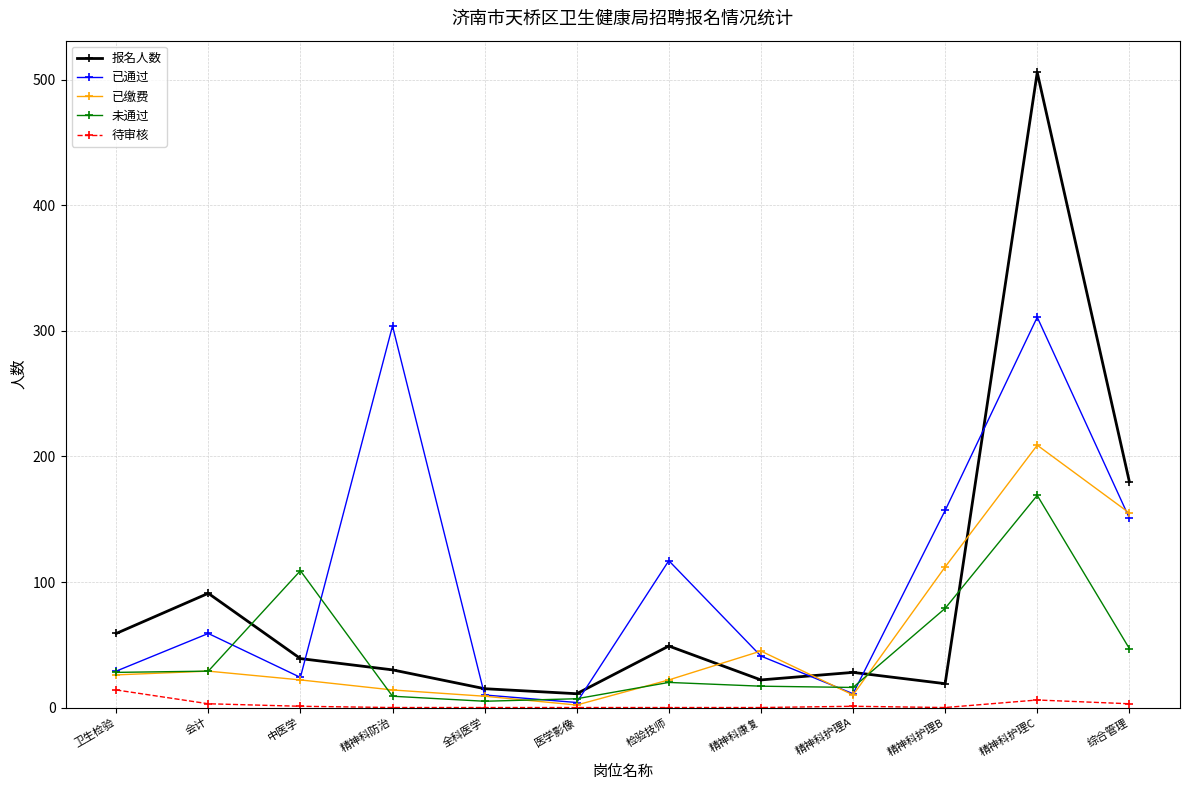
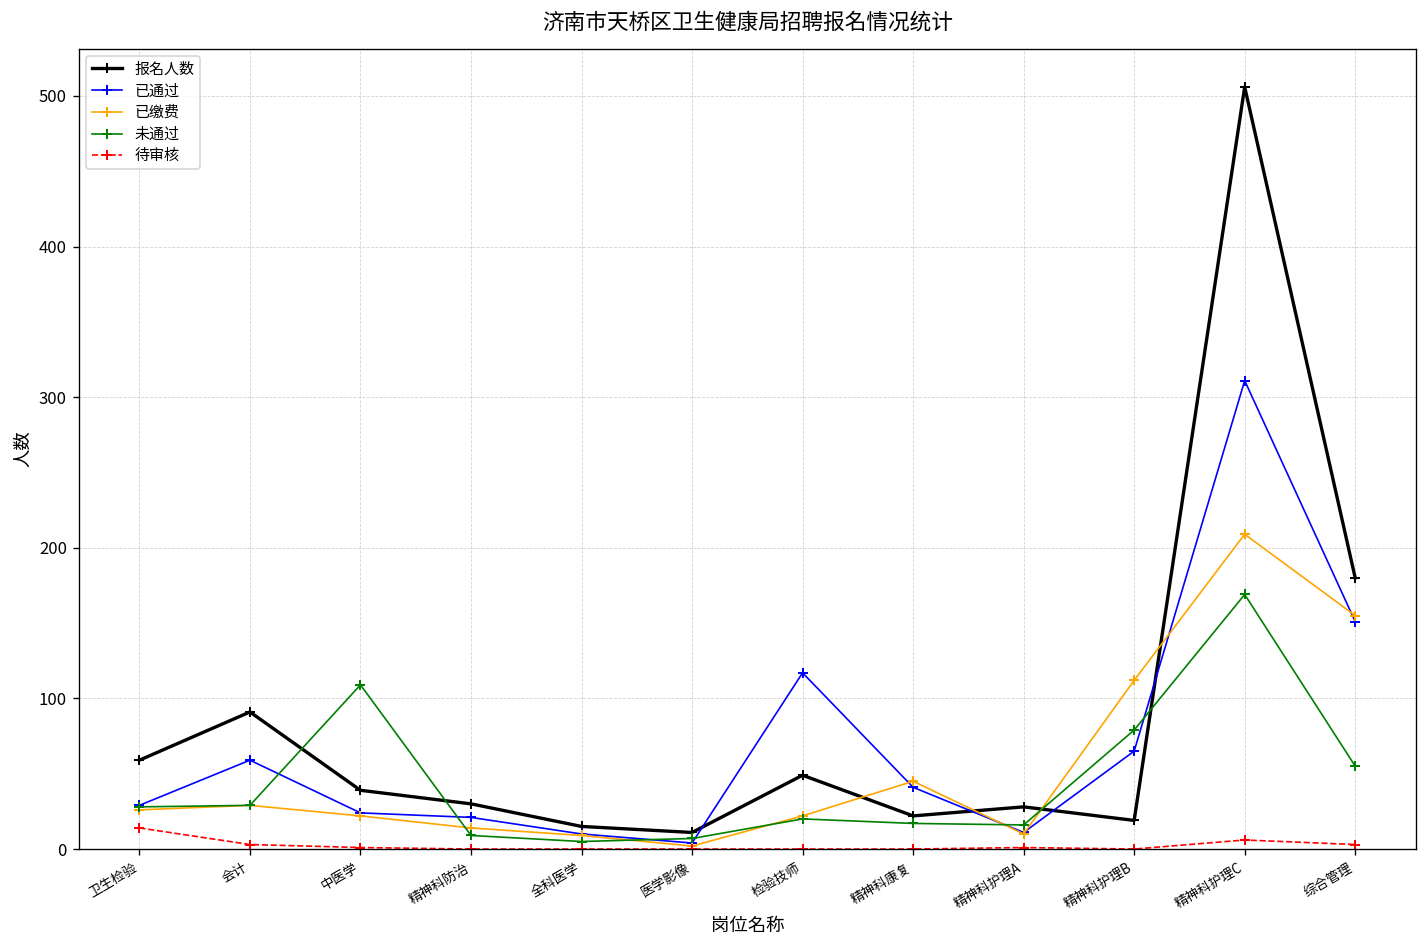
已通过, 精神科防治: 304 -> 21
已通过, 精神科护理B: 157 -> 65
未通过, 综合管理: 47 -> 55
